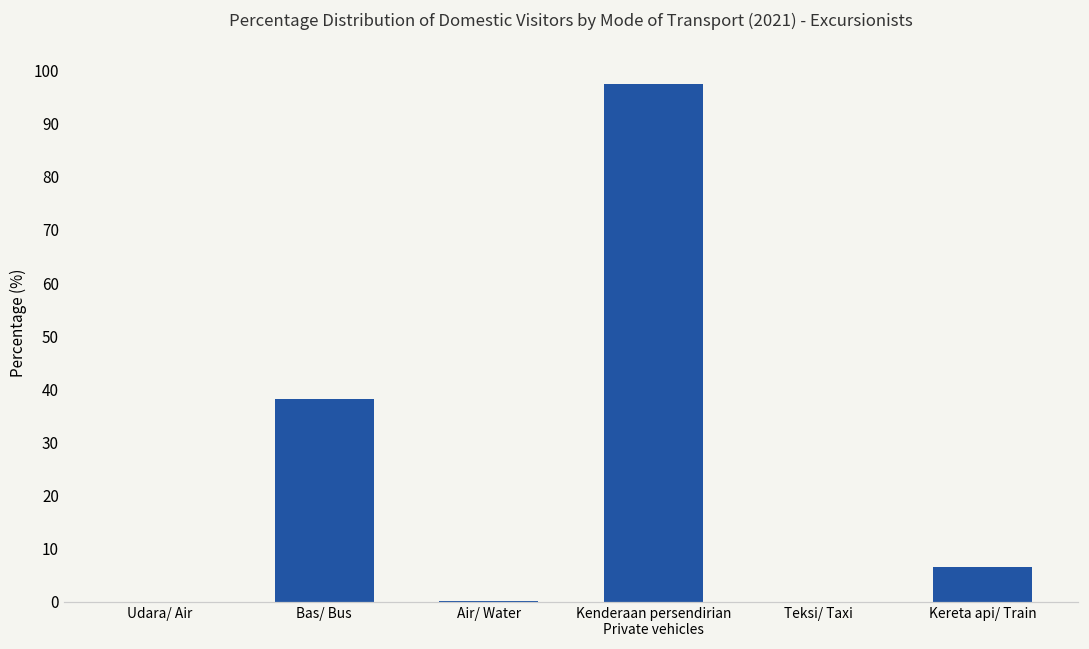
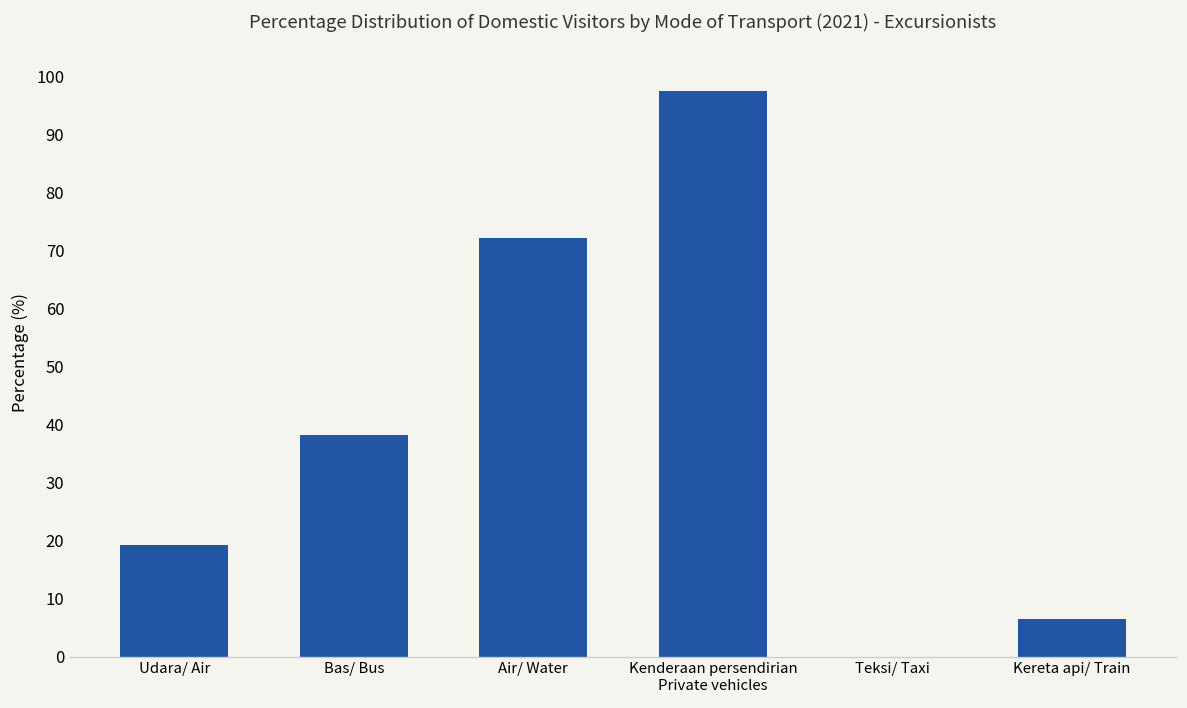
Udara/ Air: 0 -> 19
Air/ Water: 0 -> 72
